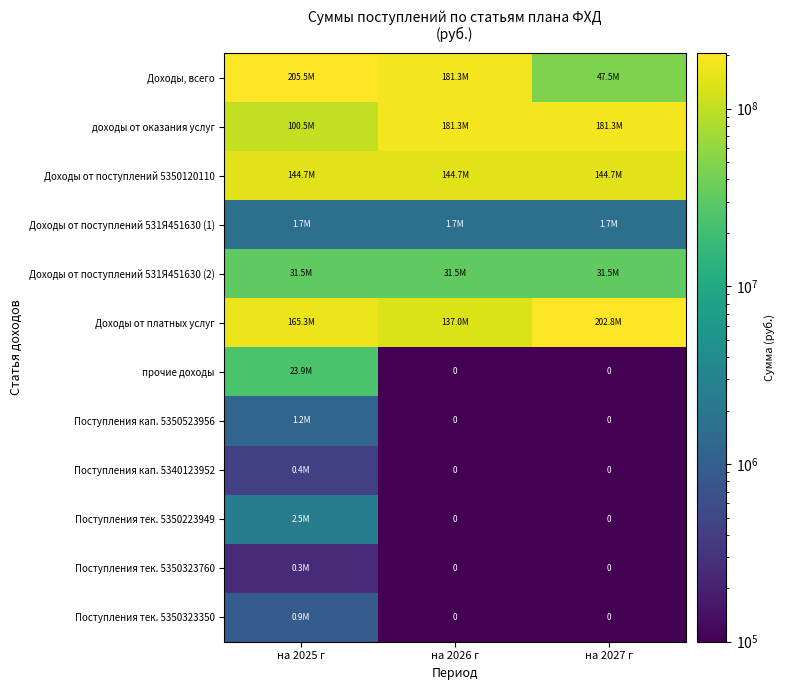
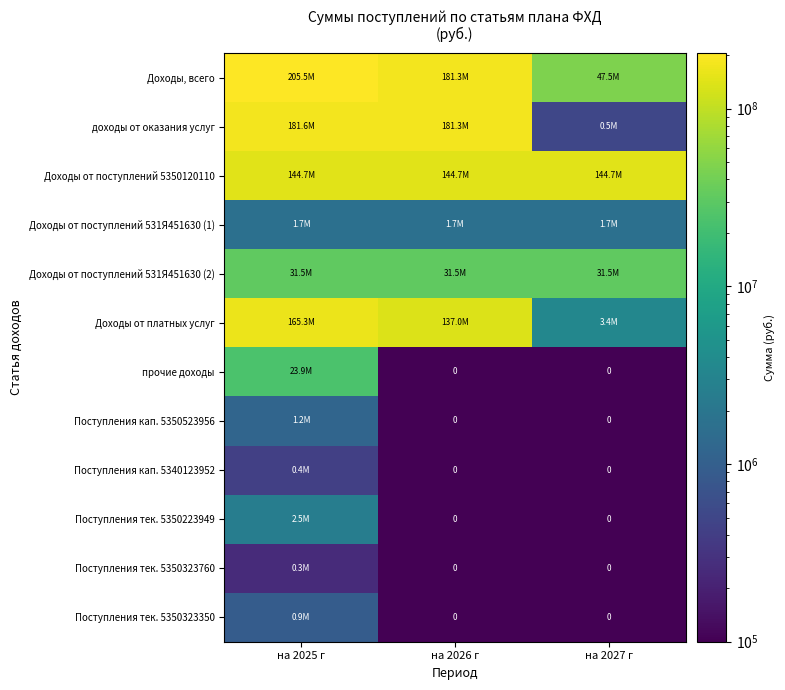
доходы от оказания услуг, на 2025 г: 100.5M -> 181.6M
доходы от оказания услуг, на 2027 г: 181.3M -> 0.5M
Доходы от платных услуг, на 2027 г: 202.8M -> 3.4M
